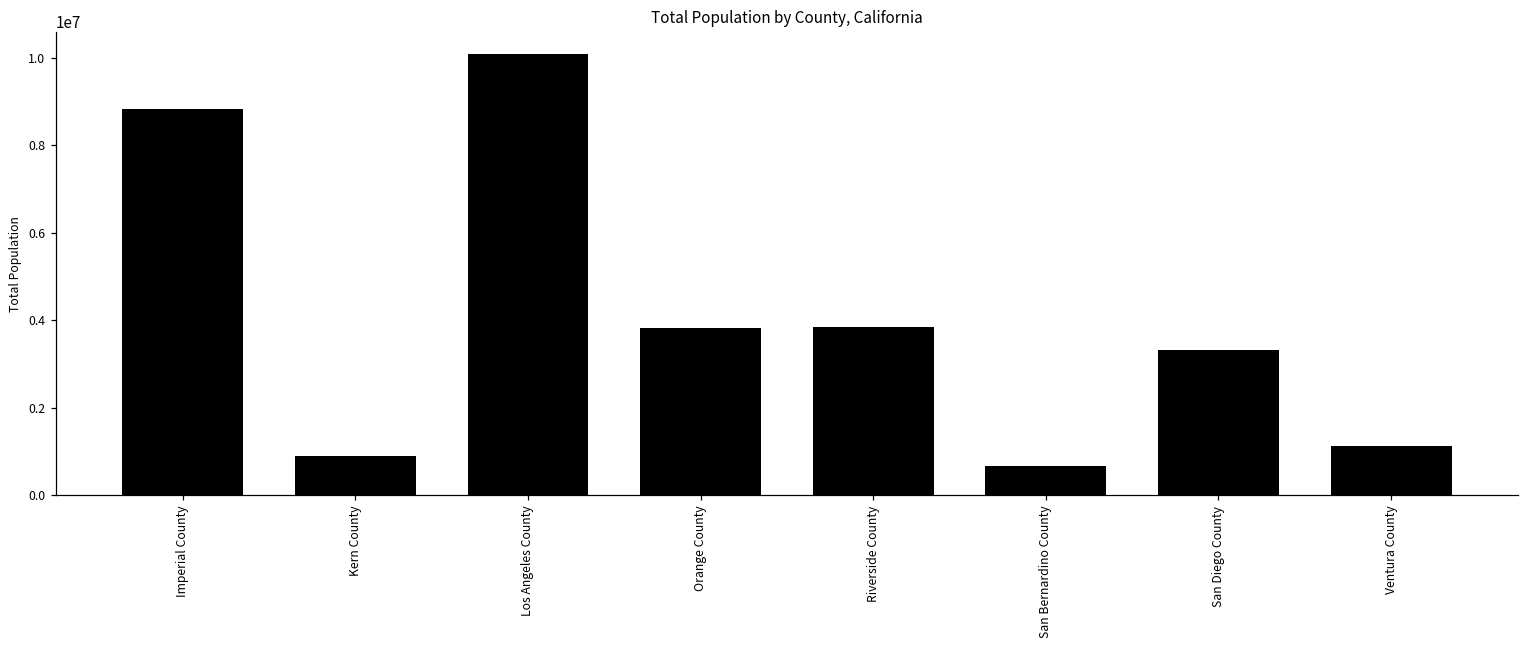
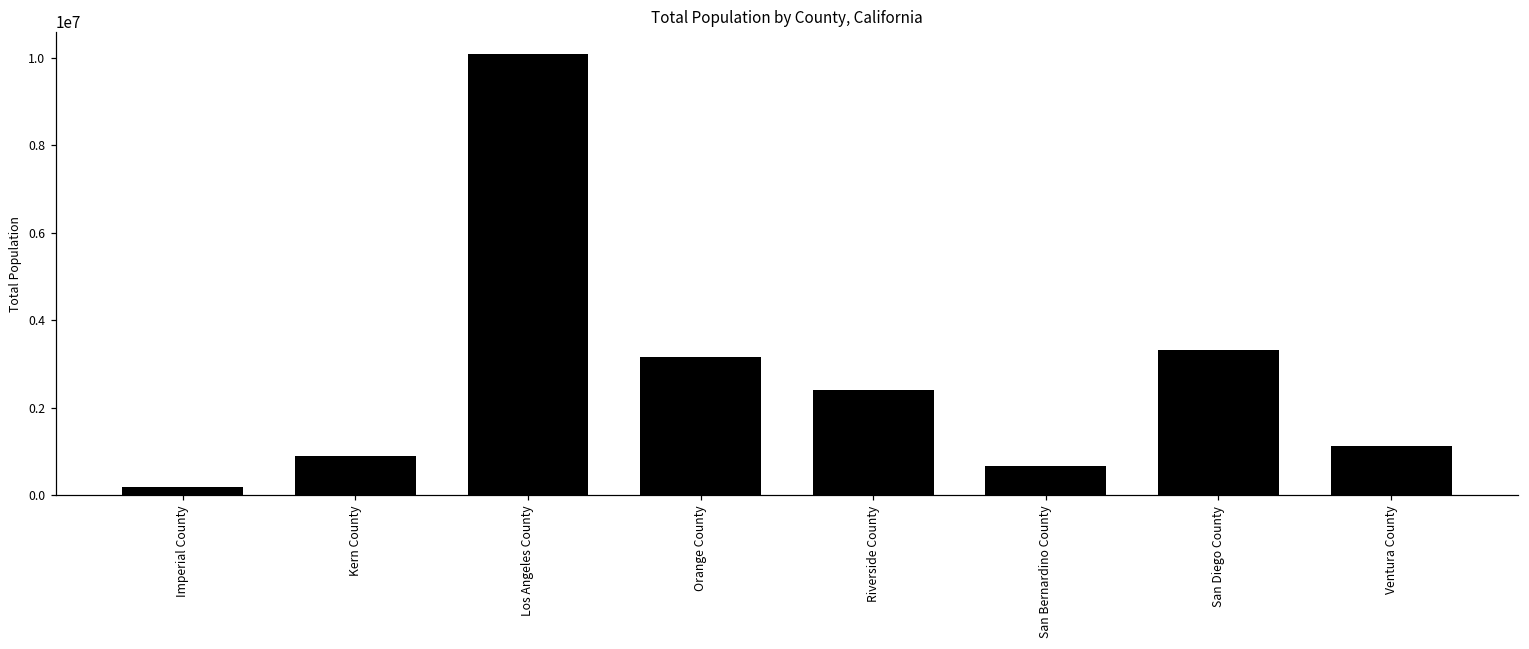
Imperial County: 8800000 -> 200000
Orange County: 3800000 -> 3200000
Riverside County: 3900000 -> 2400000
